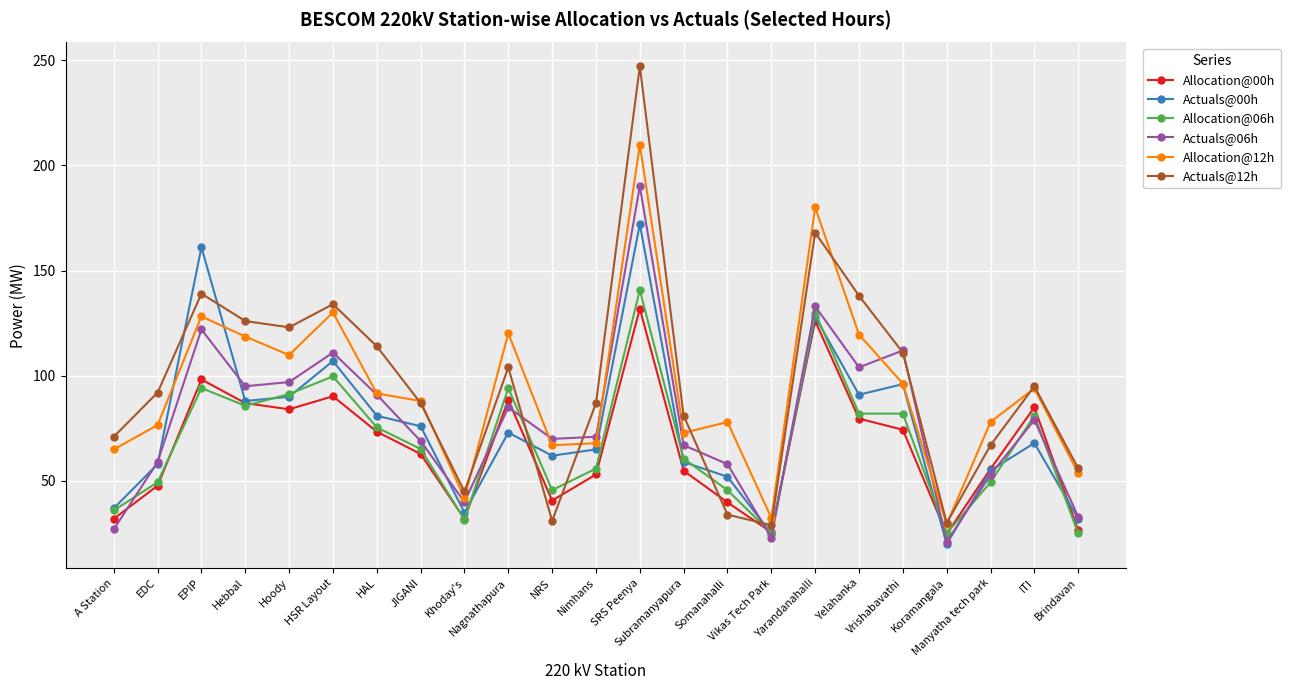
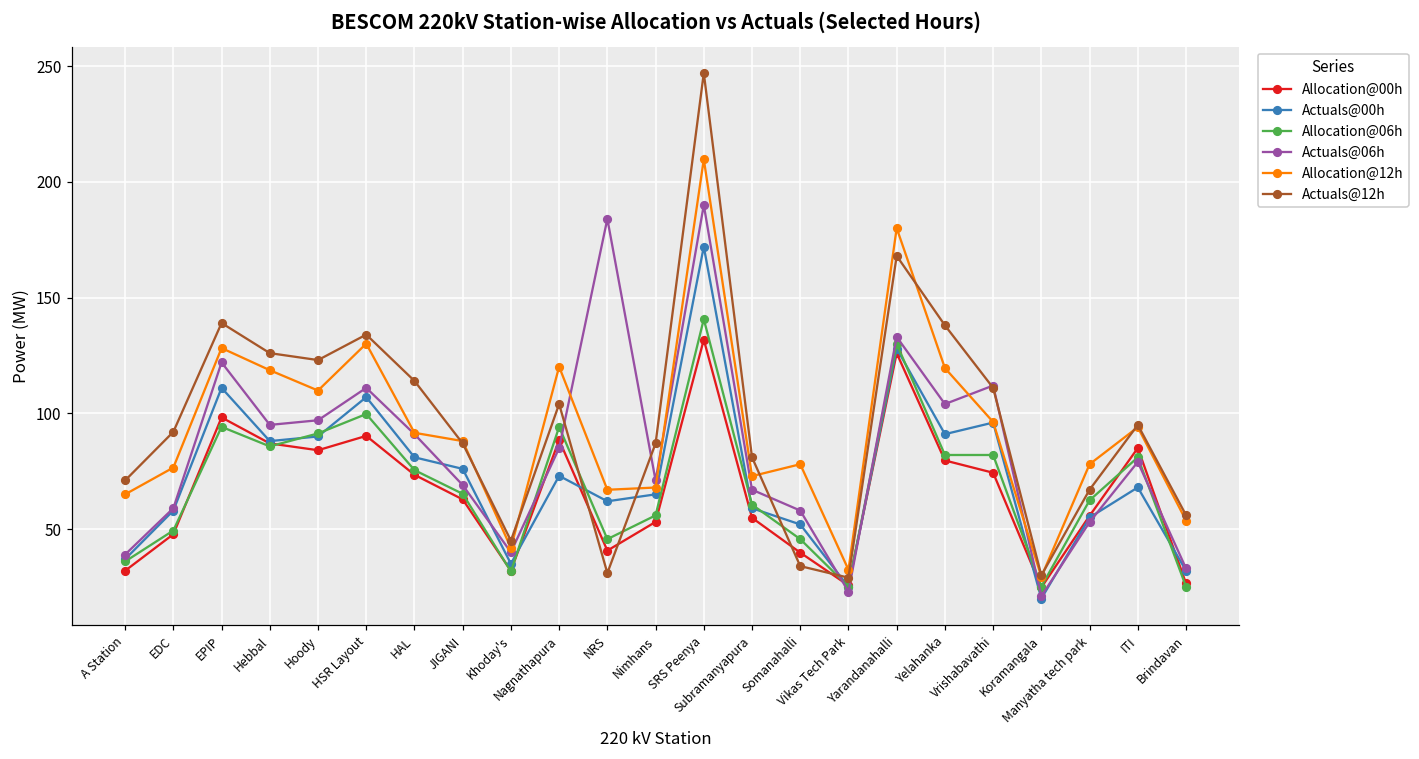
Actuals@06h, A Station: 27 -> 39
Actuals@00h, EPIP: 161 -> 111
Actuals@06h, NRS: 70 -> 184
Allocation@06h, Manyatha tech park: 49 -> 62
